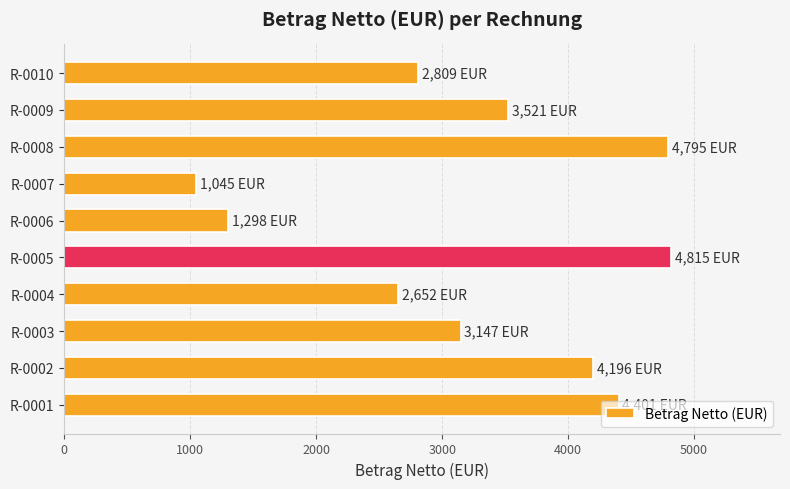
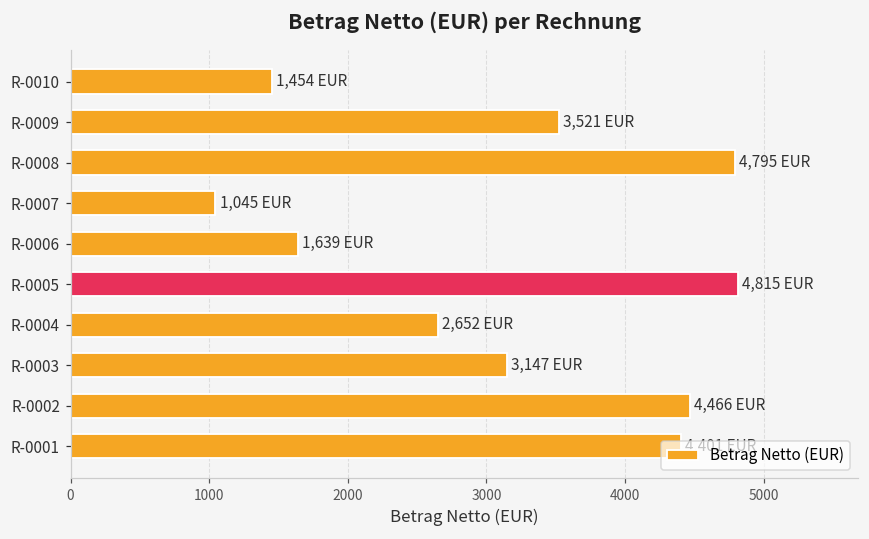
R-0010: 2,809 -> 1,454
R-0006: 1,298 -> 1,639
R-0002: 4,196 -> 4,466
